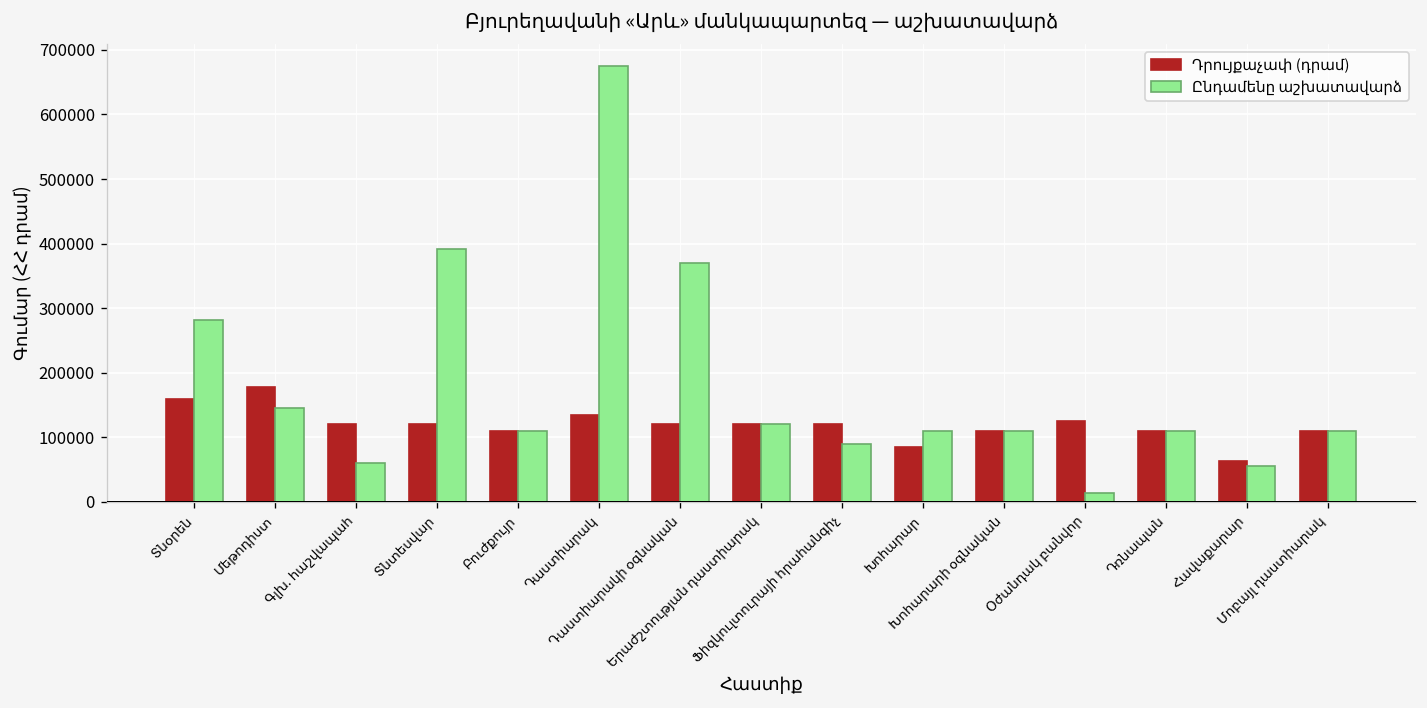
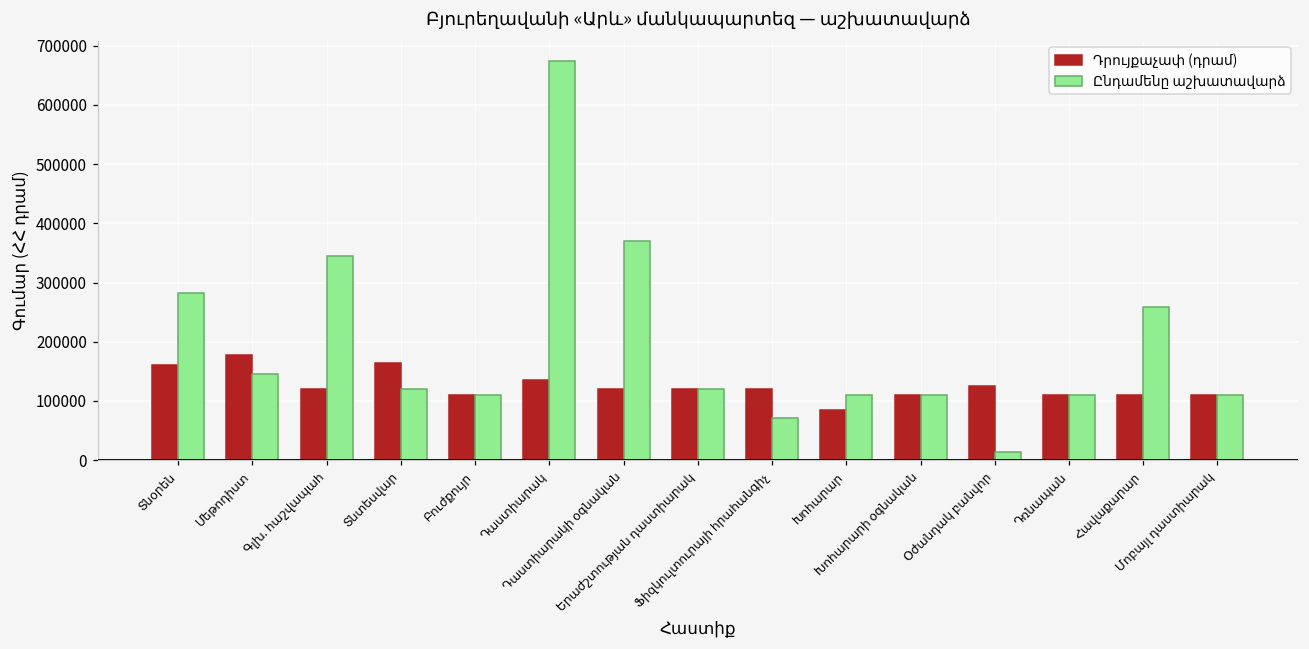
Ընդամենը աշխատավարձ, Գլխ. հաշվապահ: 60000 -> 340000
Դրույքաչափ (դրամ), Տնտեսվար: 120000 -> 160000
Ընդամենը աշխատավարձ, Տնտեսվար: 390000 -> 120000
Ընդամենը աշխատավարձ, Ֆիզկուլտուրայի հրահանգիչ: 90000 -> 70000
Դրույքաչափ (դրամ), Հավաքարար: 60000 -> 110000
Ընդամենը աշխատավարձ, Հավաքարար: 60000 -> 260000
